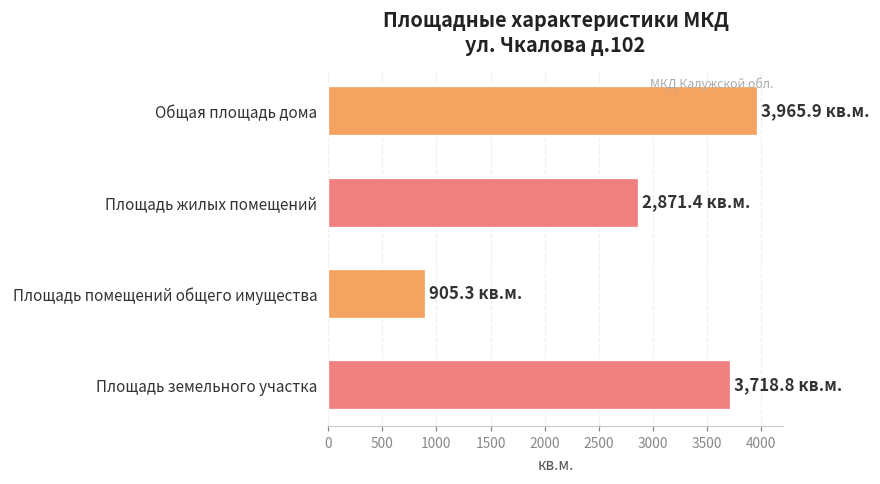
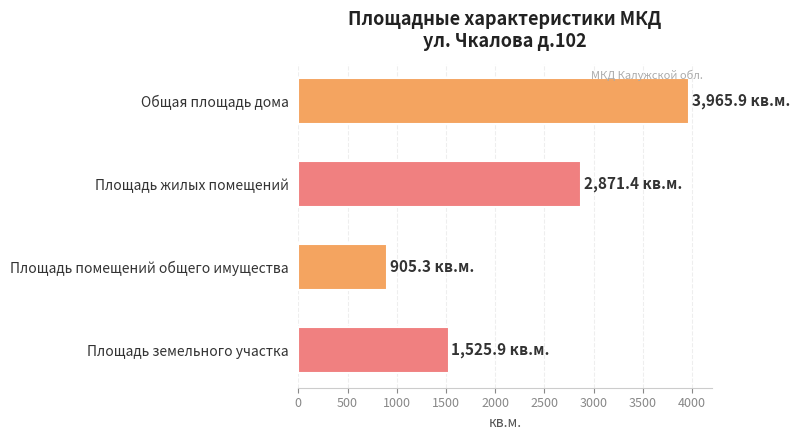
Площадь земельного участка: 3,718.8 -> 1,525.9
